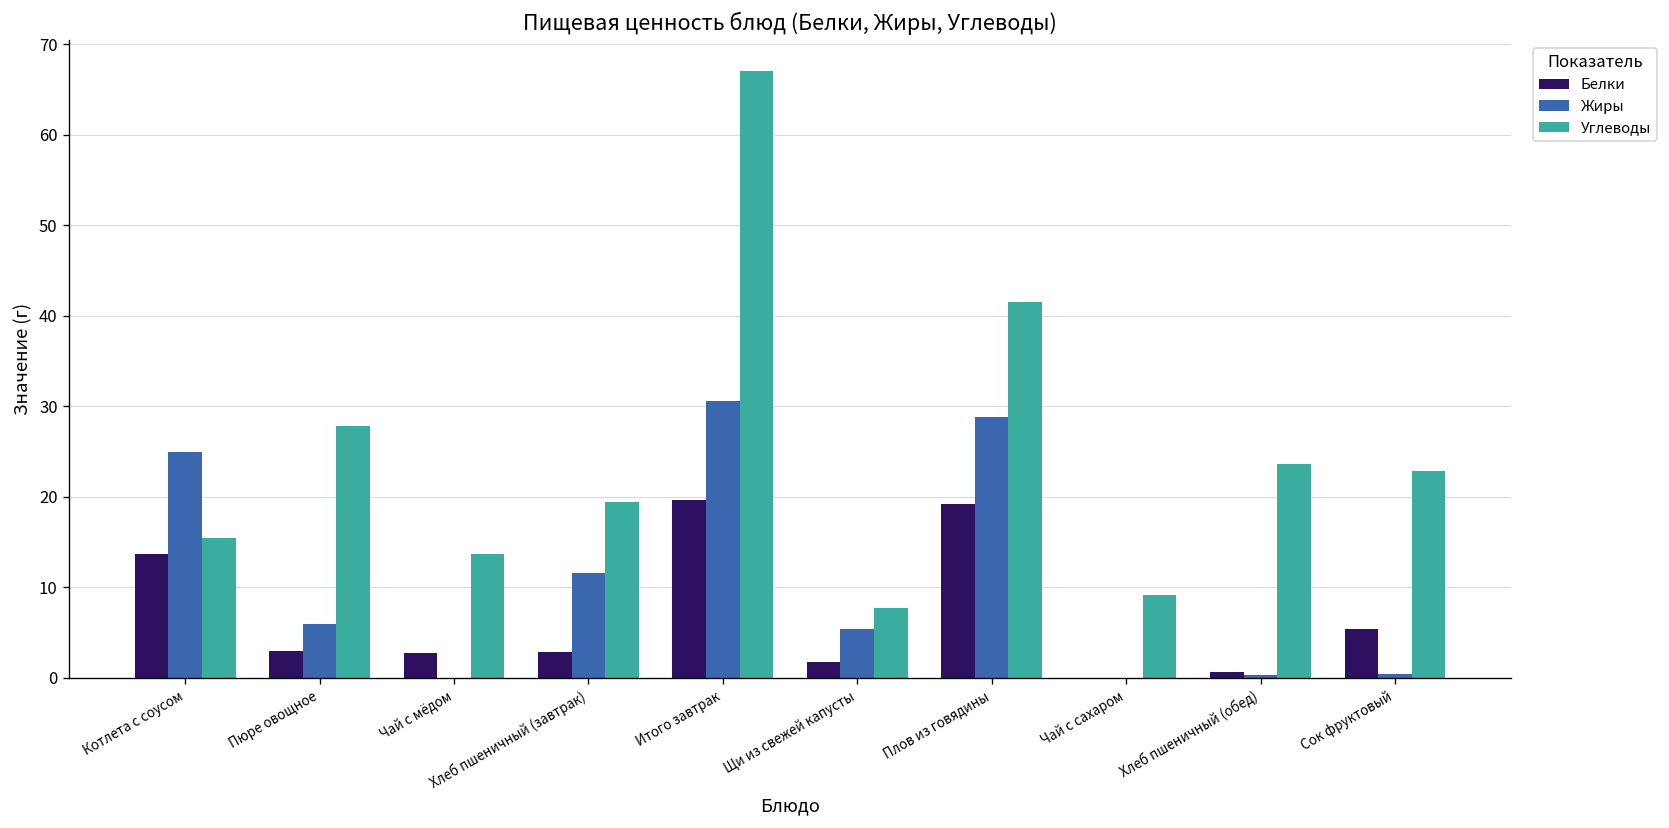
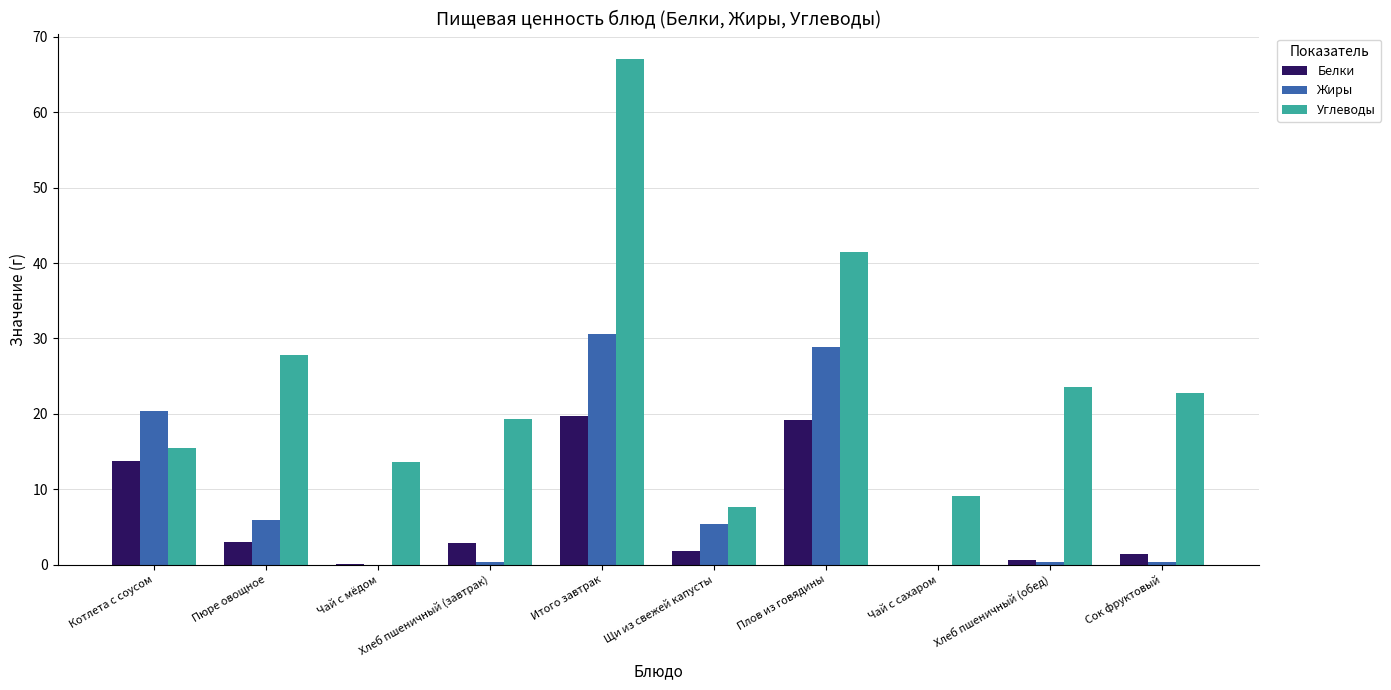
Жиры, Котлета с соусом: 25 -> 20
Белки, Чай с мёдом: 3 -> 0
Жиры, Хлеб пшеничный (завтрак): 12 -> 0
Белки, Сок фруктовый: 5 -> 1
